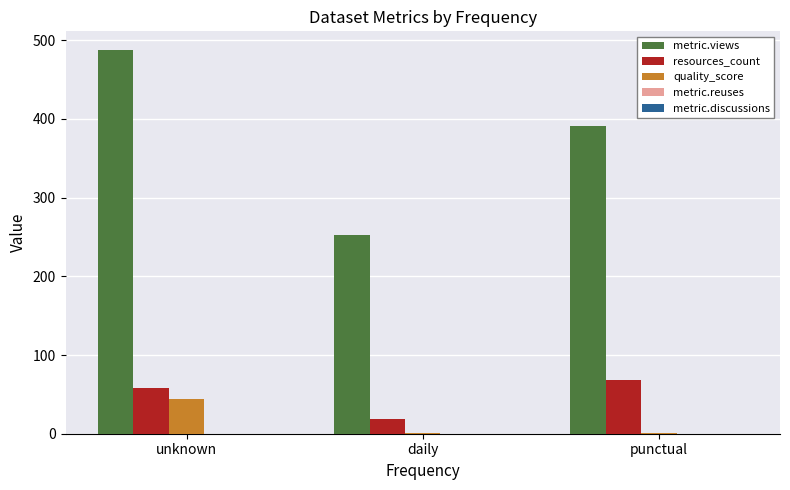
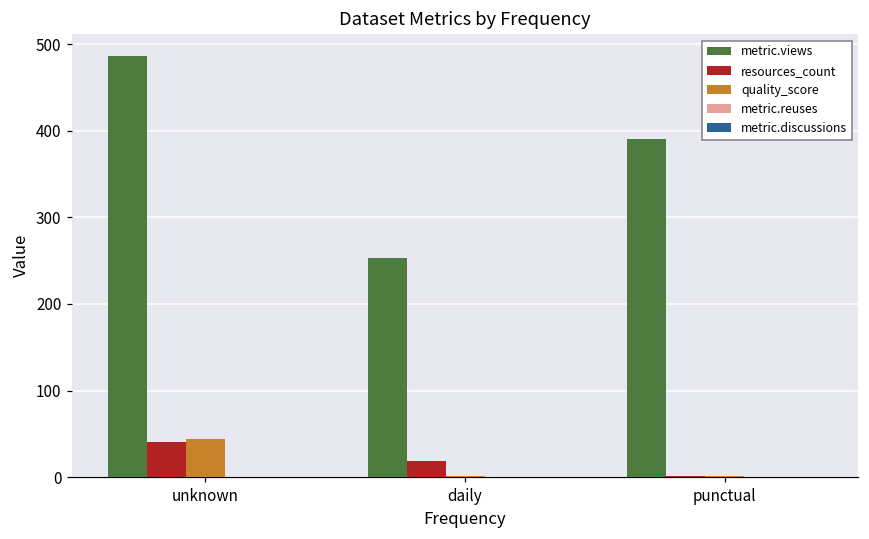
resources_count, unknown: 60 -> 40
resources_count, punctual: 70 -> 0
